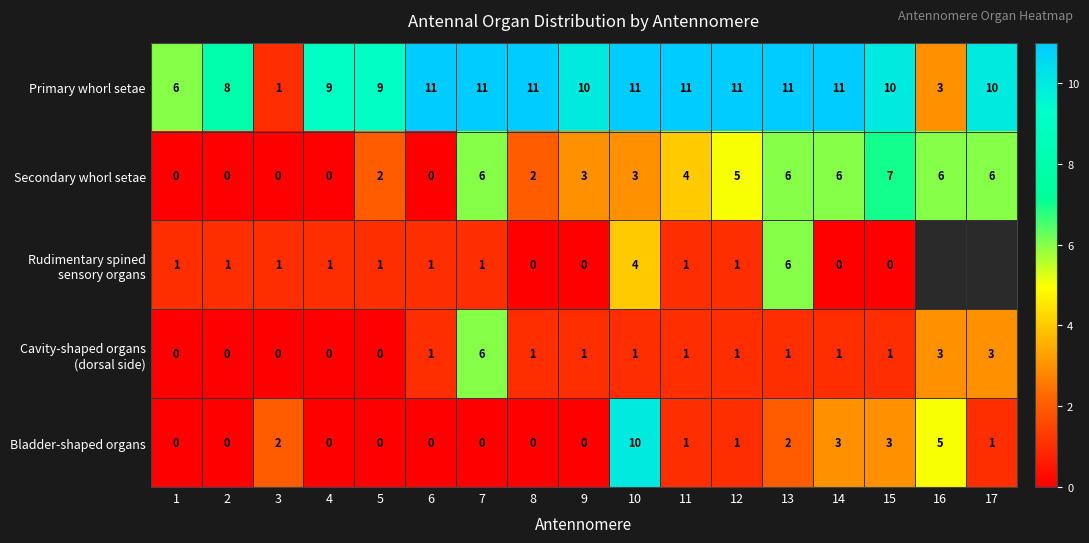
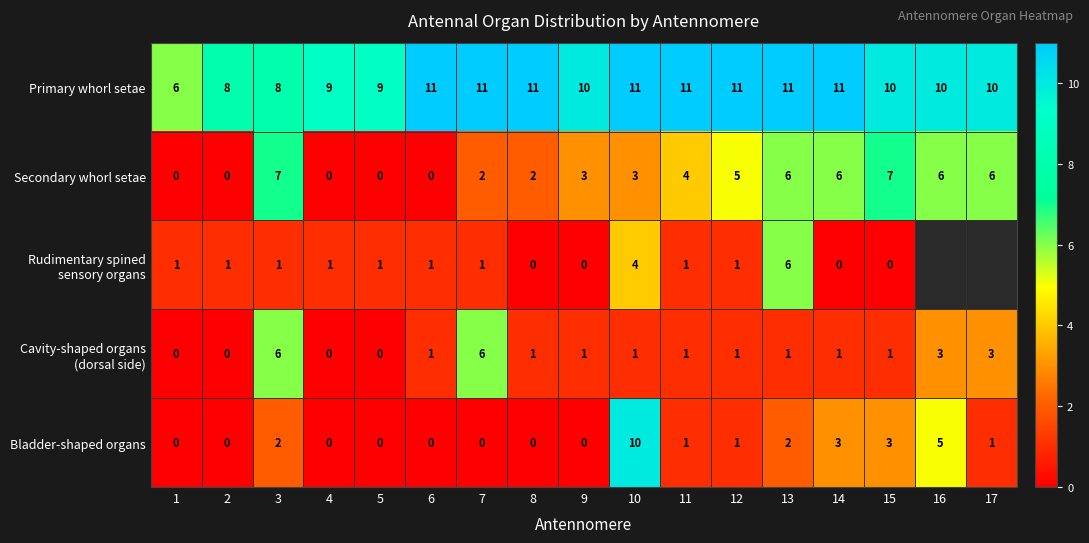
Primary whorl setae, 3: 1 -> 8
Primary whorl setae, 16: 3 -> 10
Secondary whorl setae, 3: 0 -> 7
Secondary whorl setae, 5: 2 -> 0
Secondary whorl setae, 7: 6 -> 2
Cavity-shaped organs (dorsal side), 3: 0 -> 6
